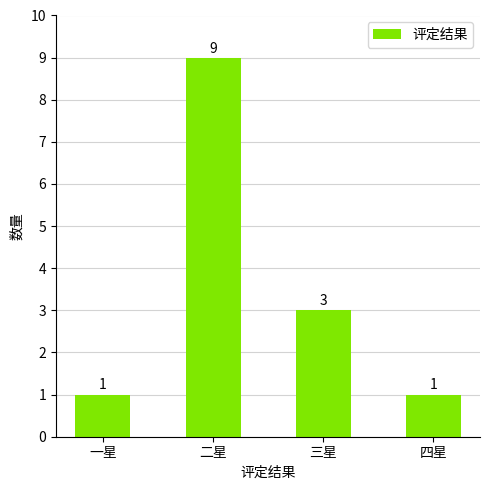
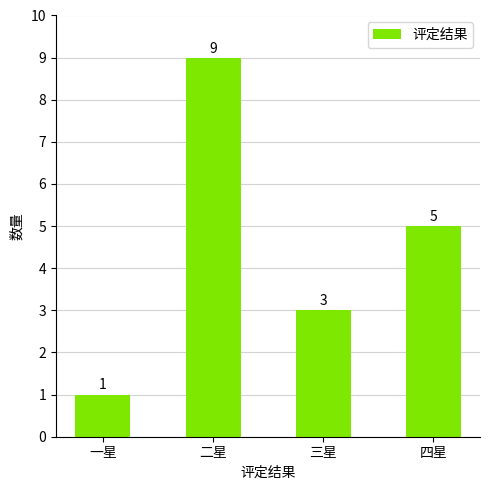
四星: 1 -> 5
